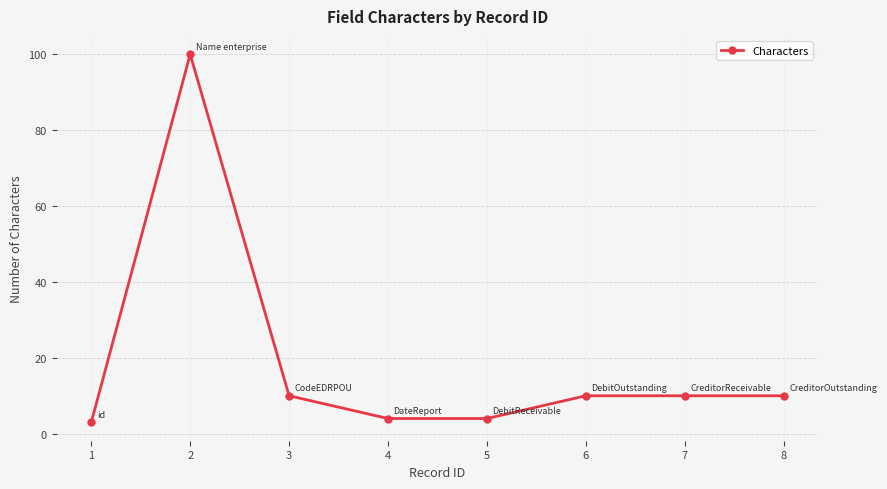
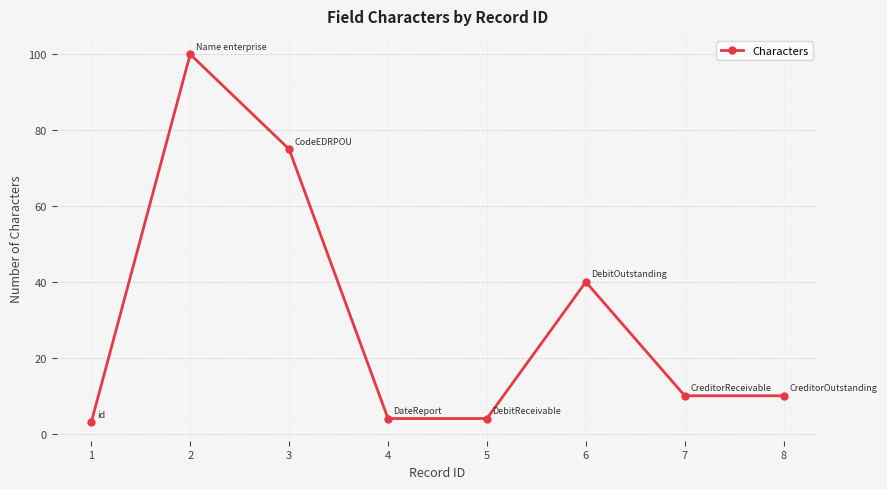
3: 10 -> 75
6: 10 -> 40
